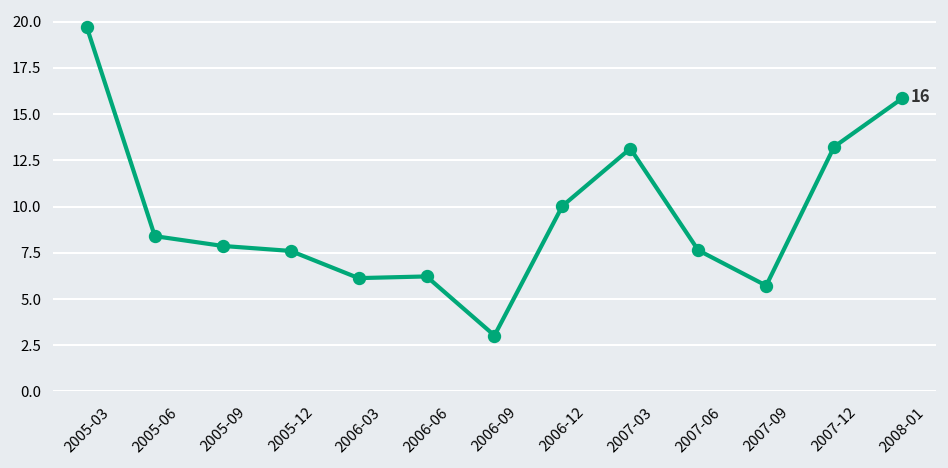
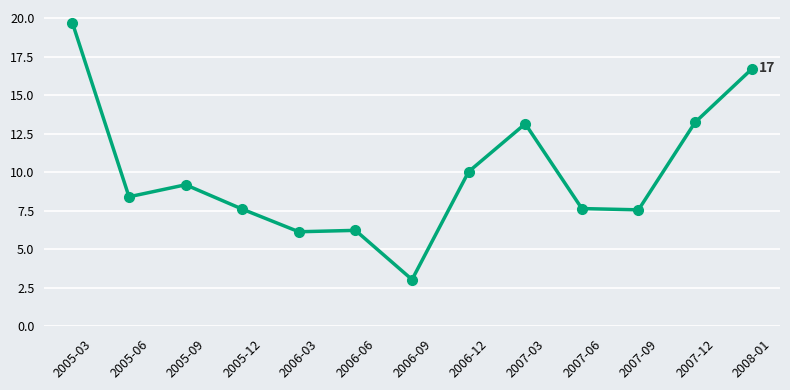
2005-09: 7.9 -> 9.2
2007-09: 5.7 -> 7.6
2008-01: 16 -> 17
